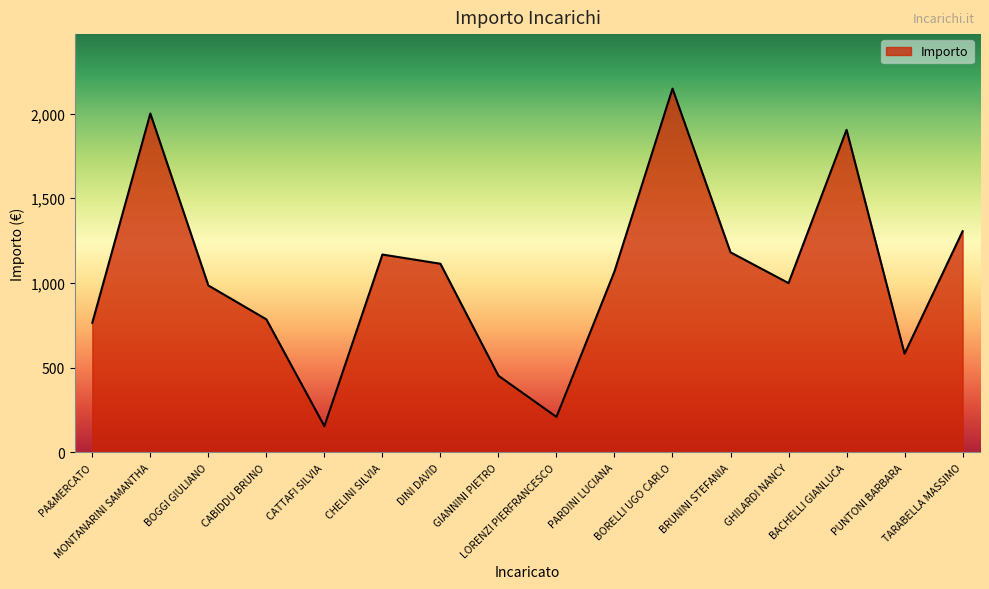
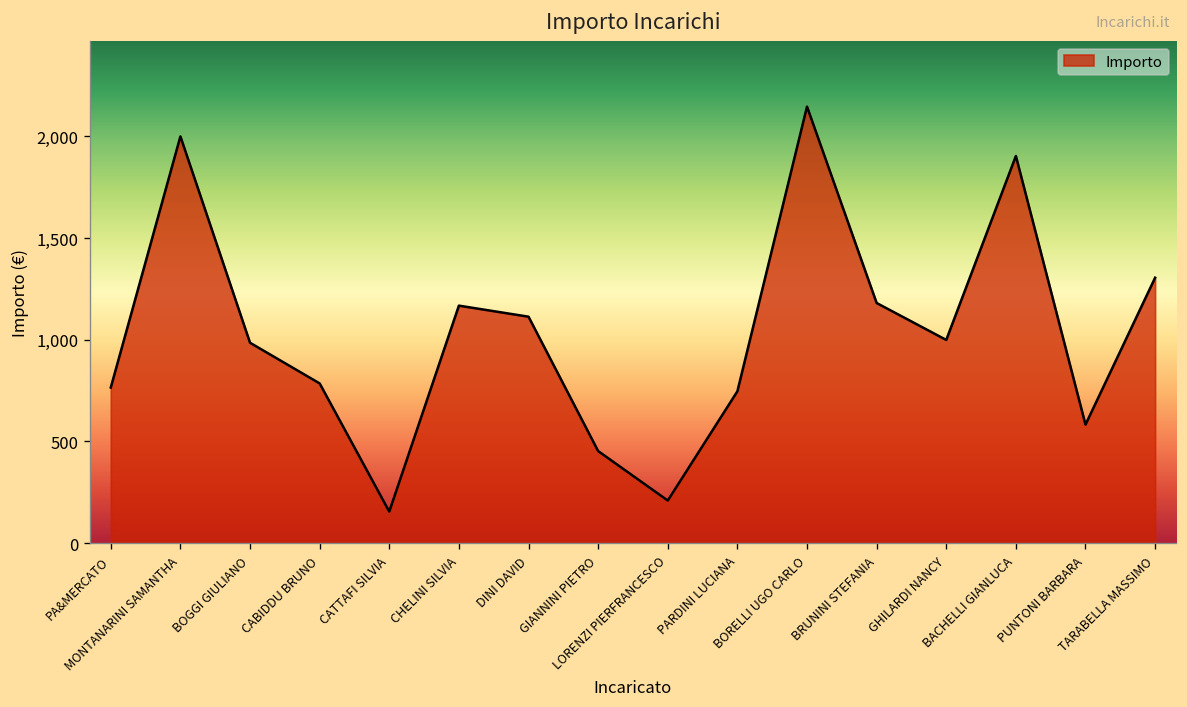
PARDINI LUCIANA: 1,070 -> 750
